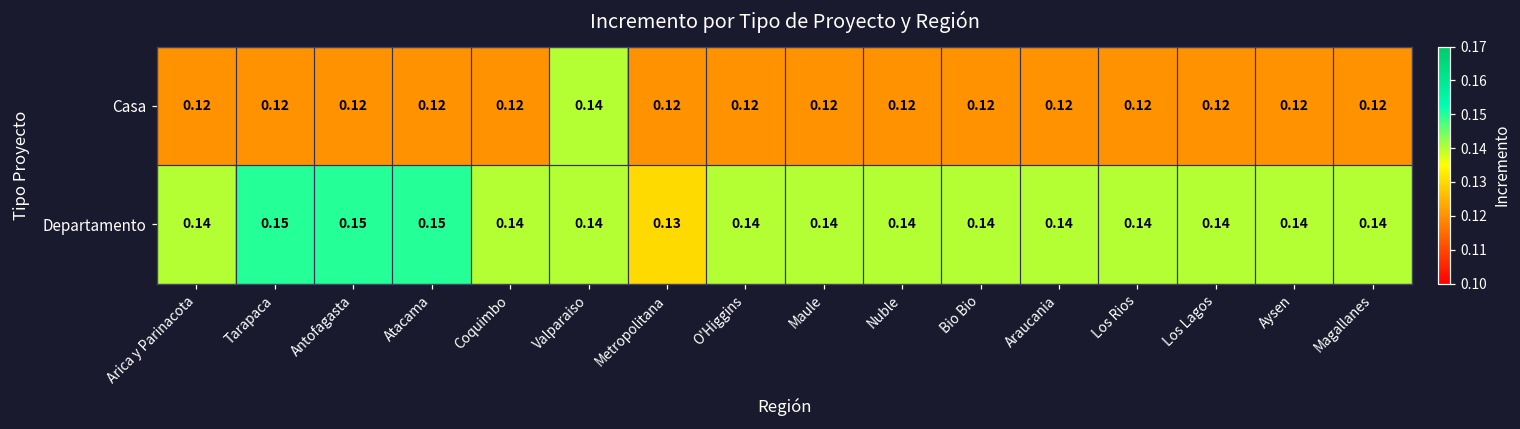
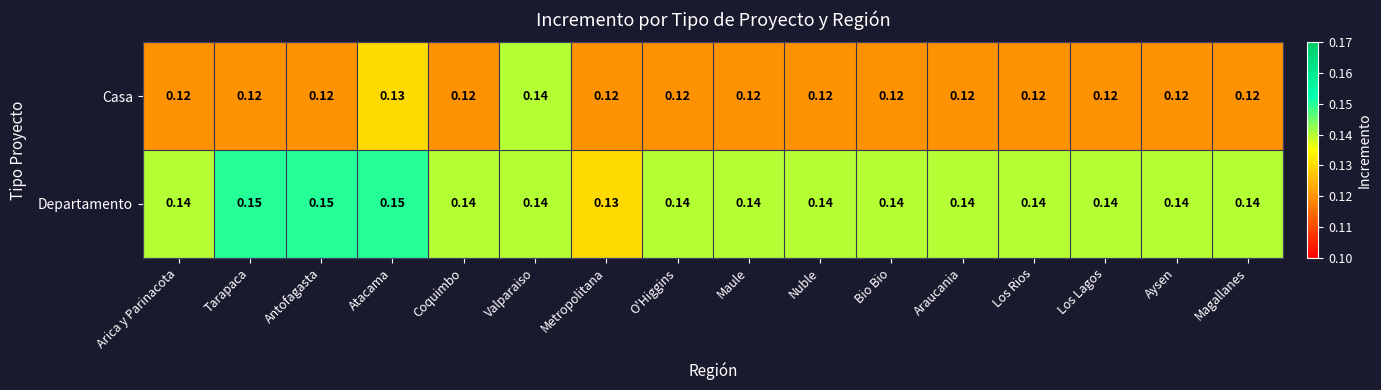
Casa, Atacama: 0.12 -> 0.13
